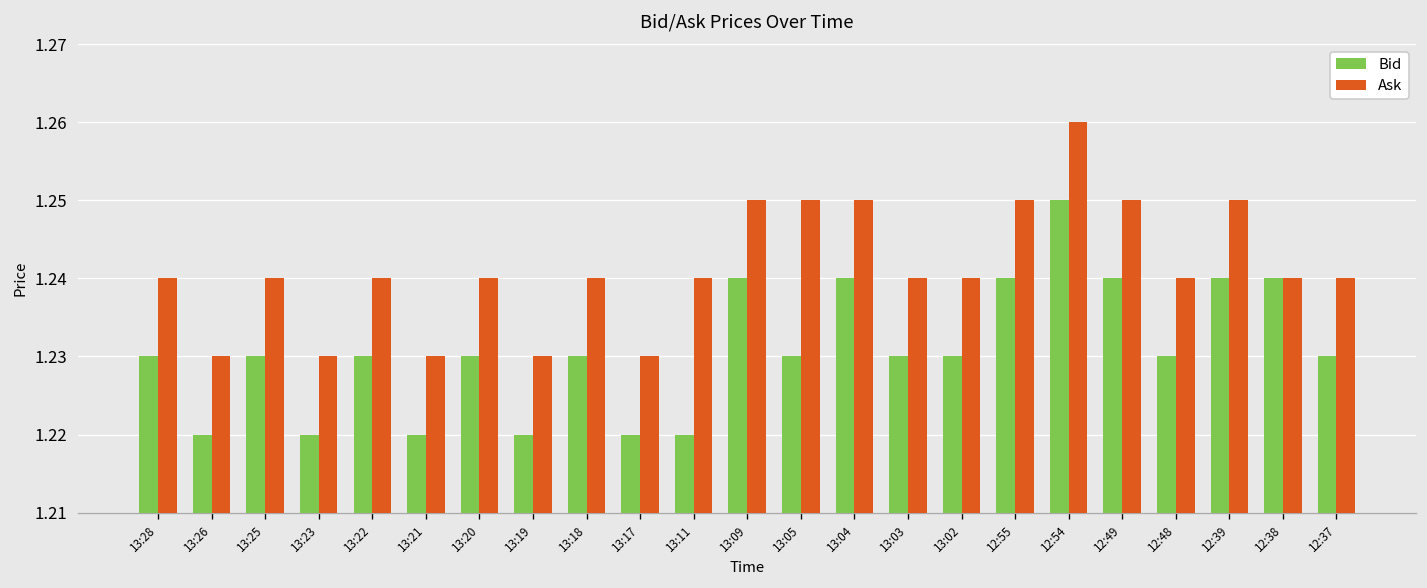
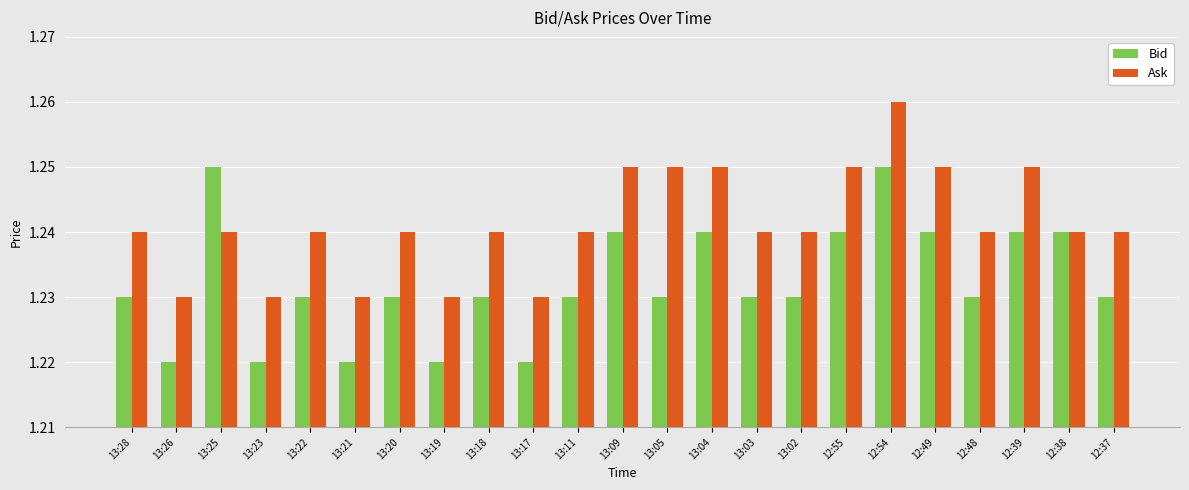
Bid, 13:25: 1.23 -> 1.25
Bid, 13:11: 1.22 -> 1.23
